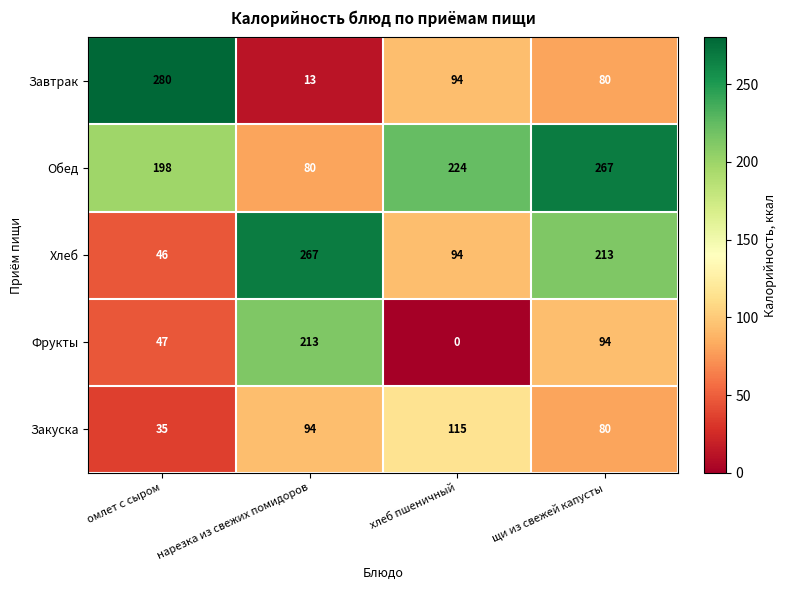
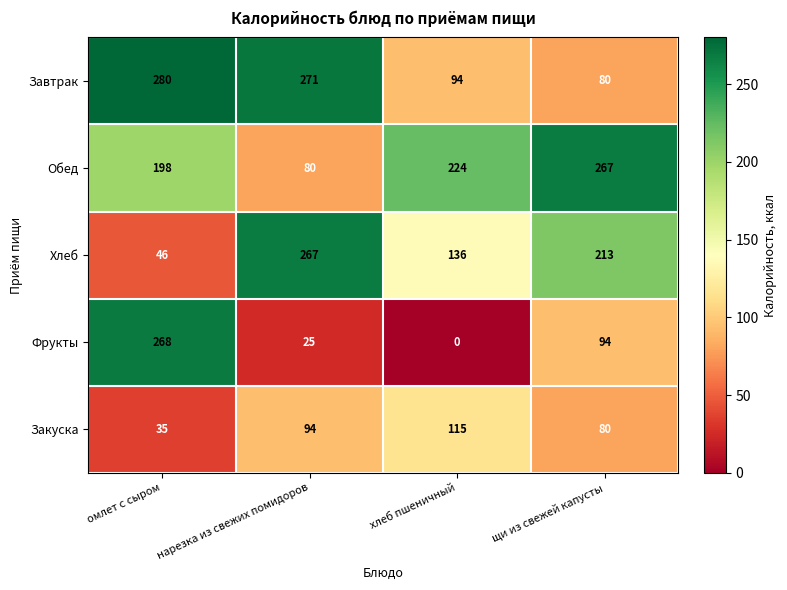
Завтрак, нарезка из свежих помидоров: 13 -> 271
Хлеб, хлеб пшеничный: 94 -> 136
Фрукты, омлет с сыром: 47 -> 268
Фрукты, нарезка из свежих помидоров: 213 -> 25
